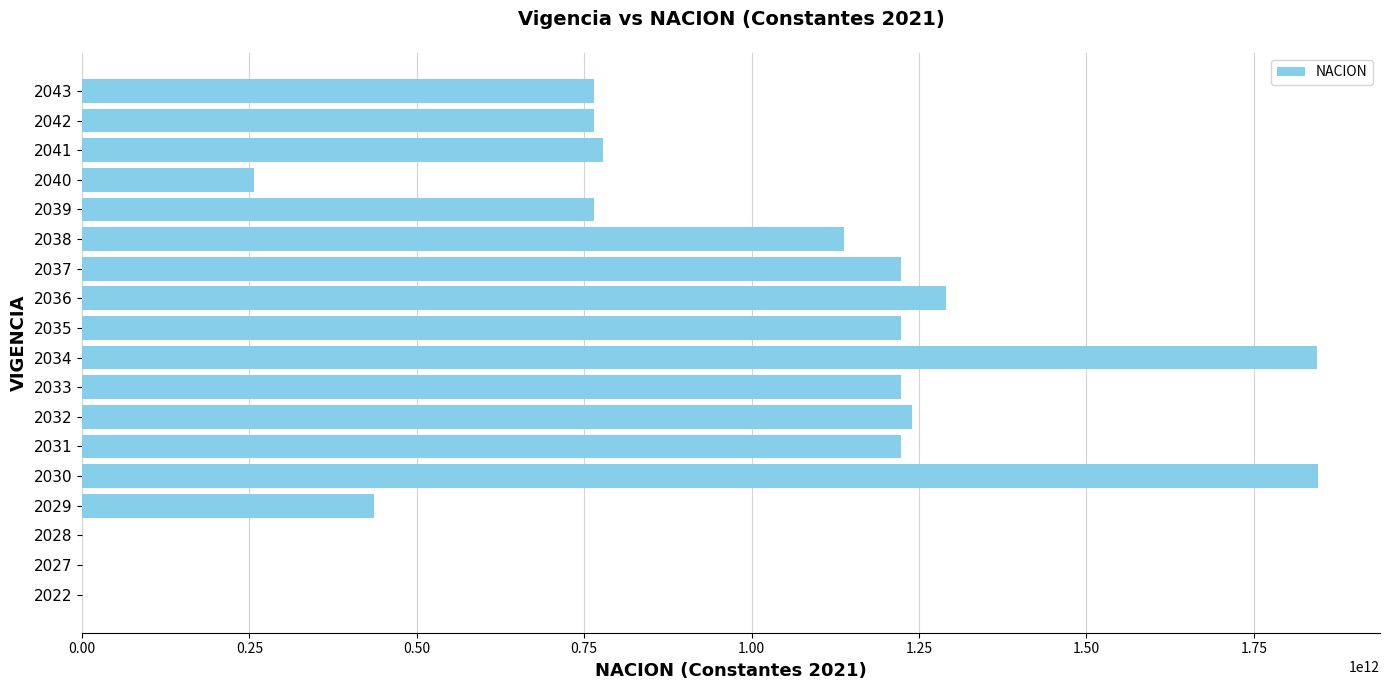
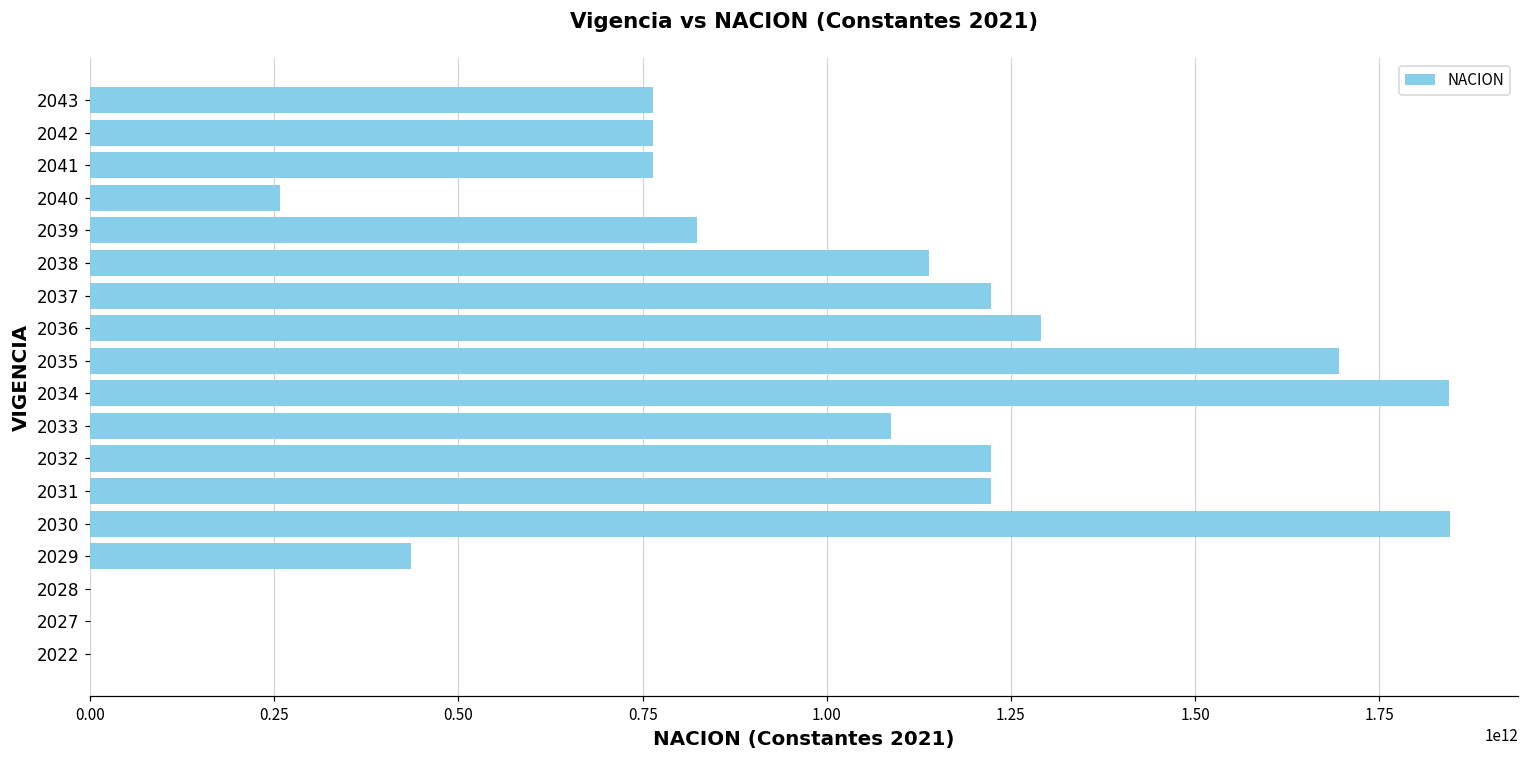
2041: 780000000000 -> 760000000000
2039: 760000000000 -> 820000000000
2035: 1220000000000 -> 1700000000000
2033: 1220000000000 -> 1090000000000
2032: 1240000000000 -> 1220000000000
